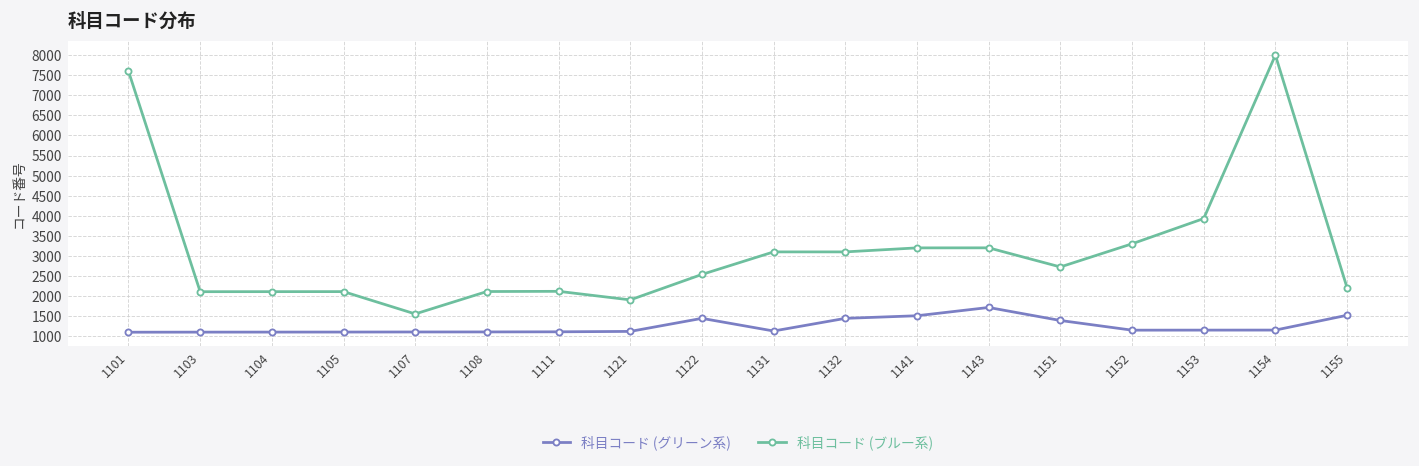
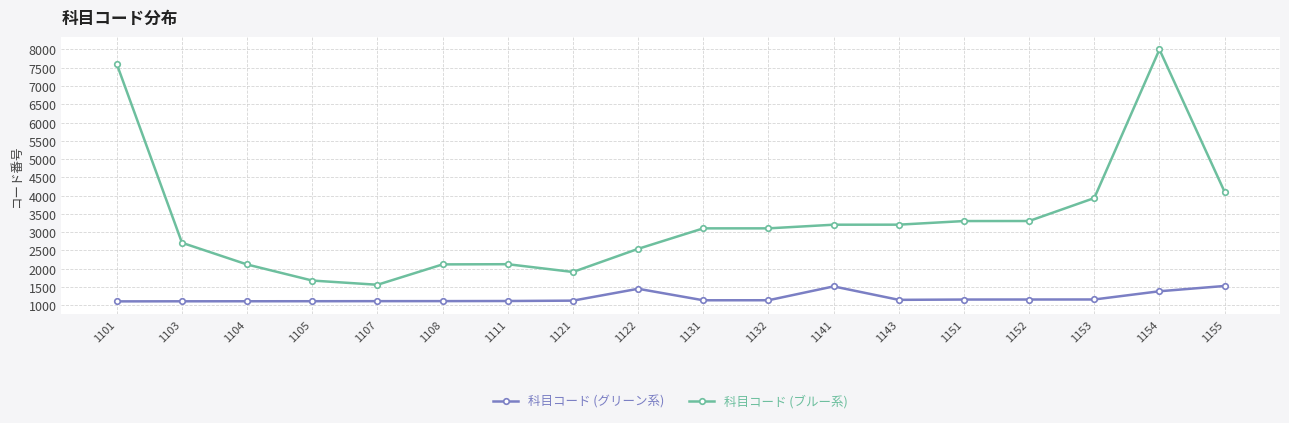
科目コード (ブルー系), 1103: 2100 -> 2700
科目コード (ブルー系), 1105: 2100 -> 1700
科目コード (グリーン系), 1132: 1400 -> 1100
科目コード (グリーン系), 1143: 1700 -> 1100
科目コード (グリーン系), 1151: 1400 -> 1200
科目コード (ブルー系), 1151: 2700 -> 3300
科目コード (グリーン系), 1154: 1200 -> 1400
科目コード (ブルー系), 1155: 2200 -> 4100
